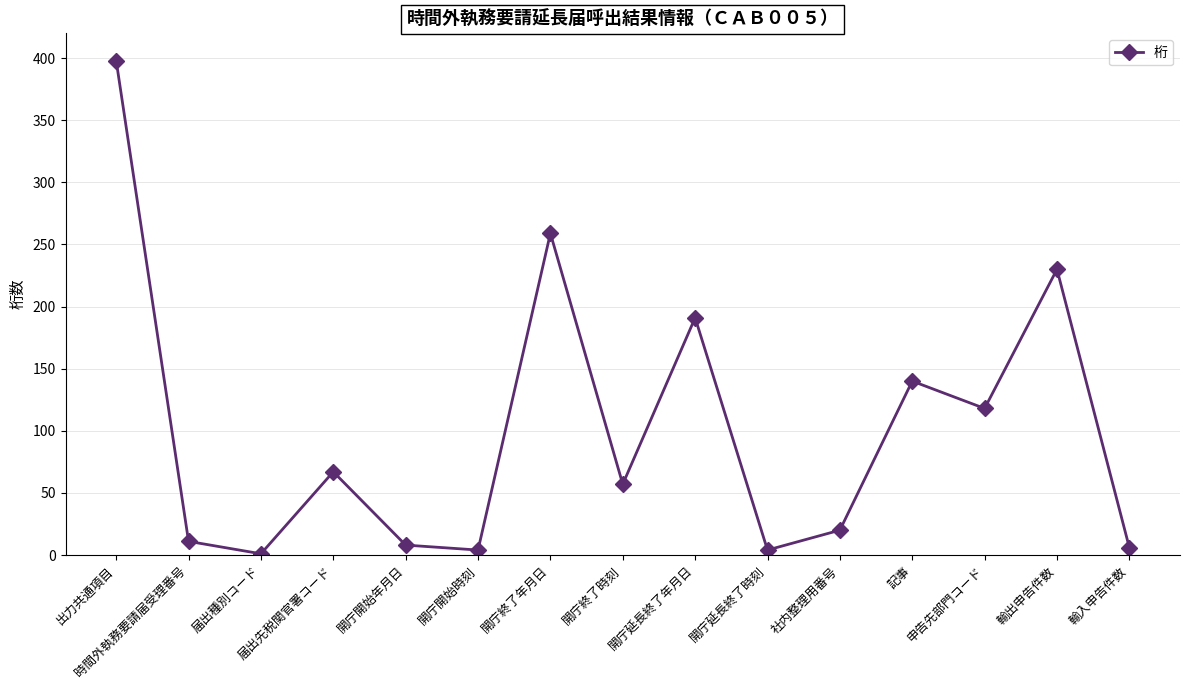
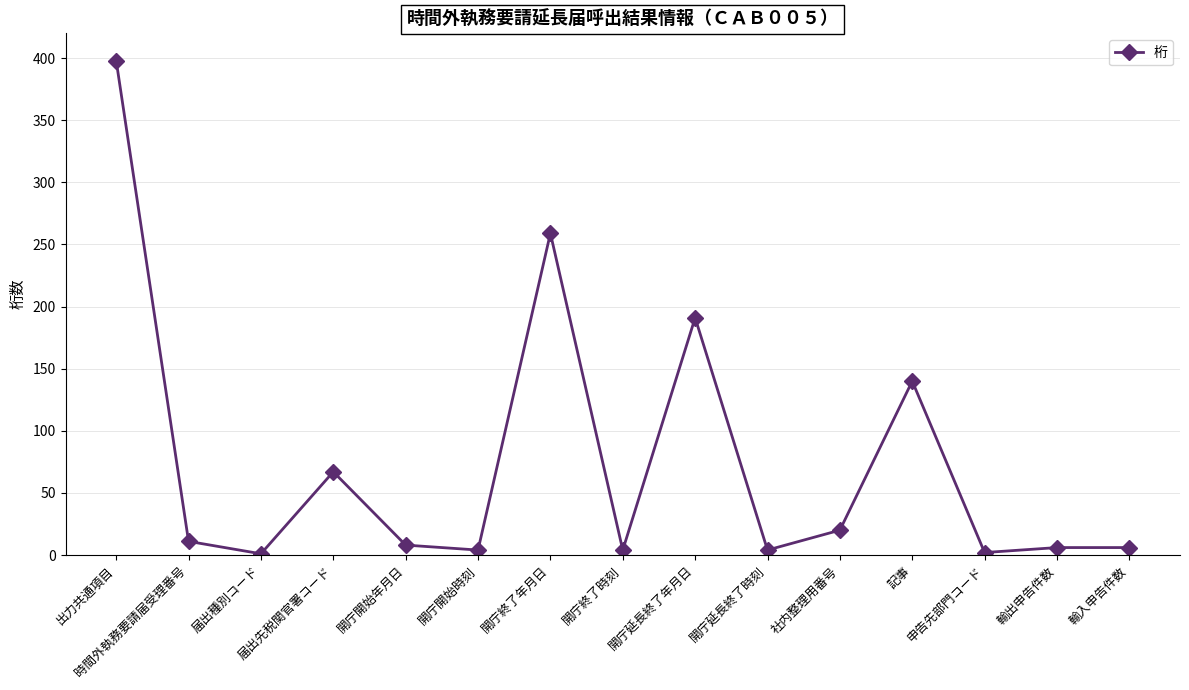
開庁終了時刻: 57 -> 4
申告先部門コード: 118 -> 2
輸出申告件数: 230 -> 6
